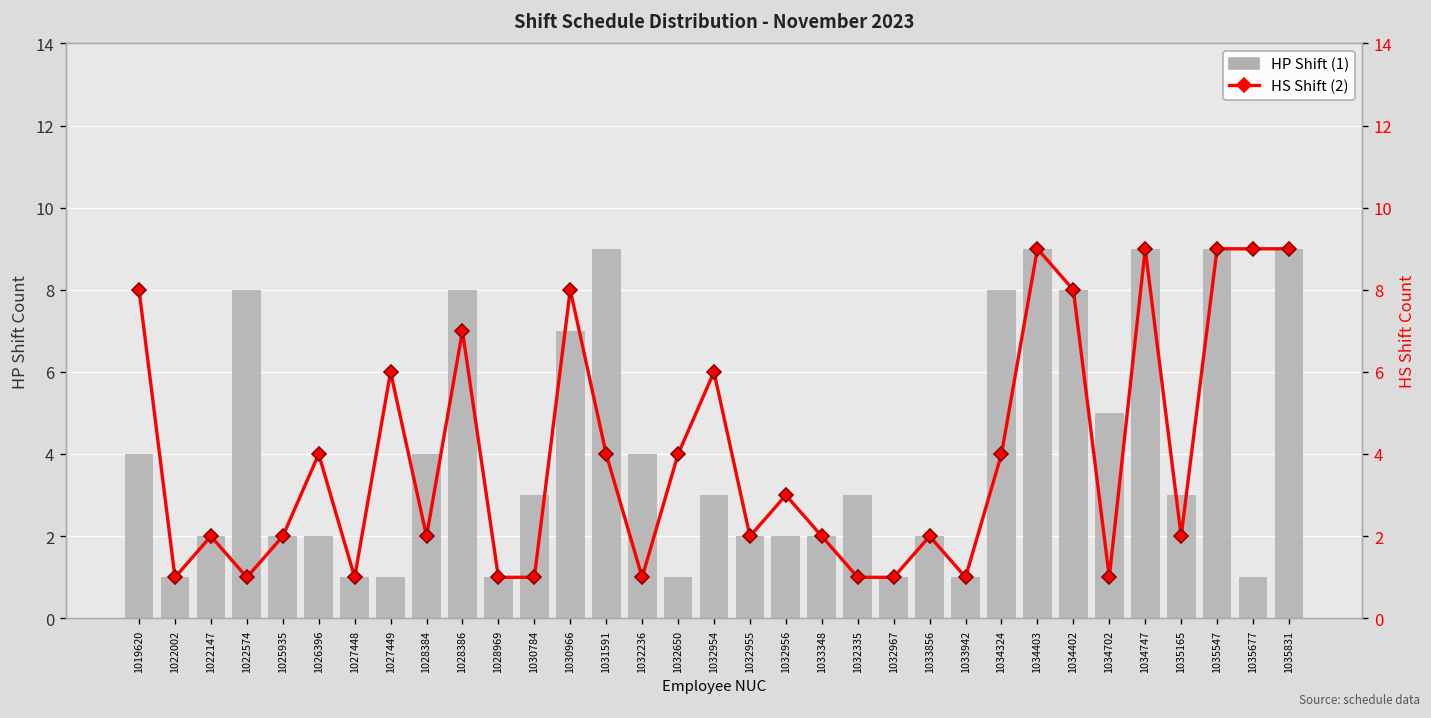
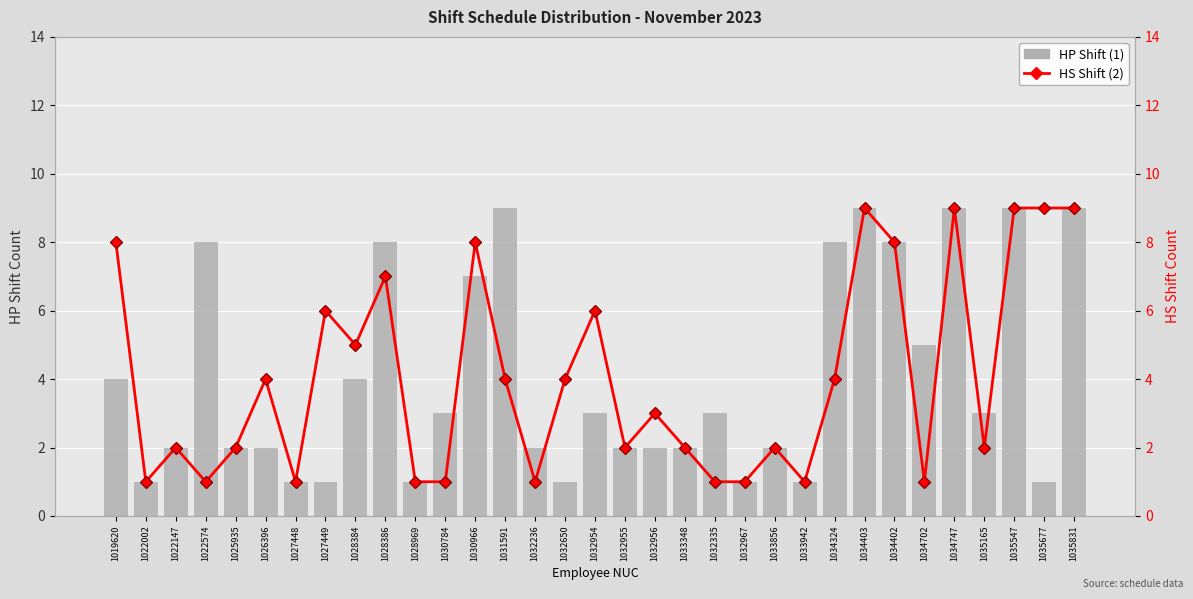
HP Shift (1), 1032236: 4 -> 2
HS Shift (2), 1028384: 2 -> 5
